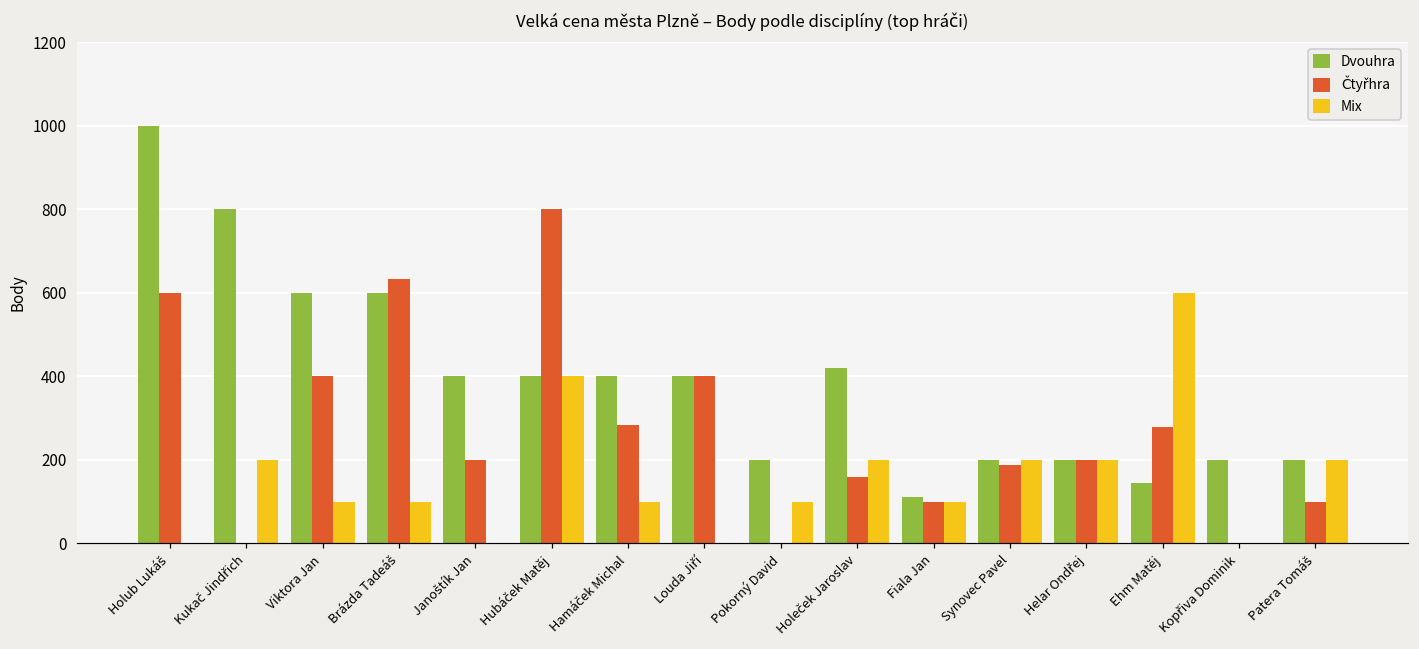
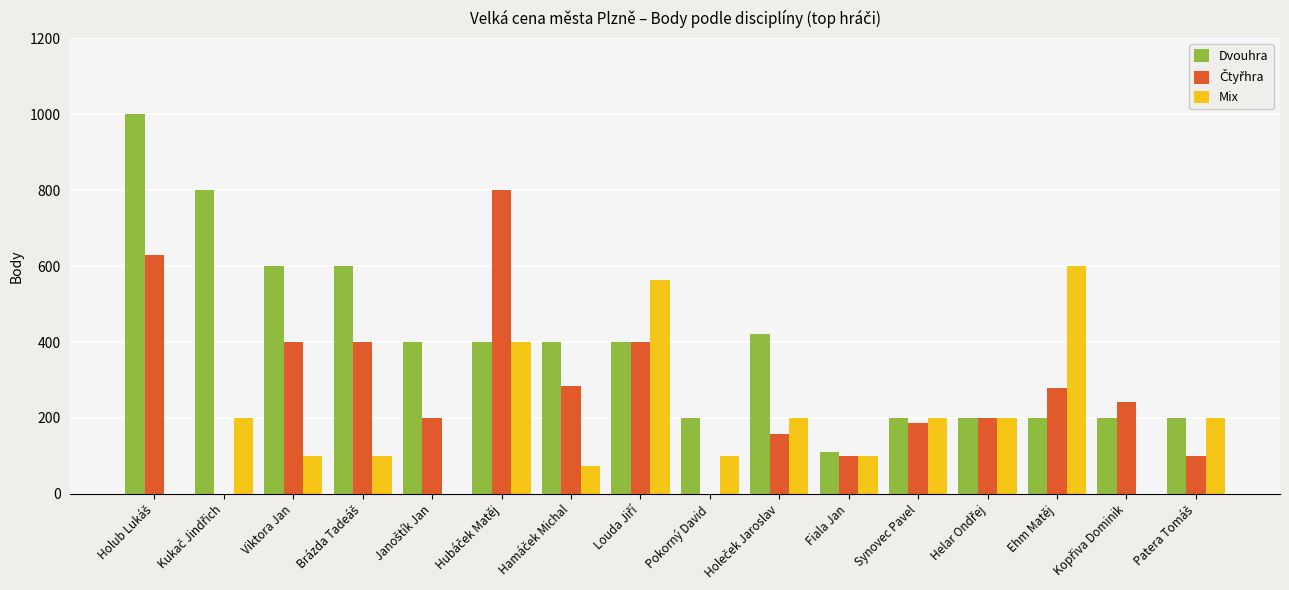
Čtyřhra, Holub Lukáš: 600 -> 630
Čtyřhra, Brázda Tadeáš: 630 -> 400
Mix, Hamáček Michal: 100 -> 70
Mix, Louda Jiří: 0 -> 560
Dvouhra, Ehm Matěj: 140 -> 200
Čtyřhra, Kopřiva Dominik: 0 -> 240
